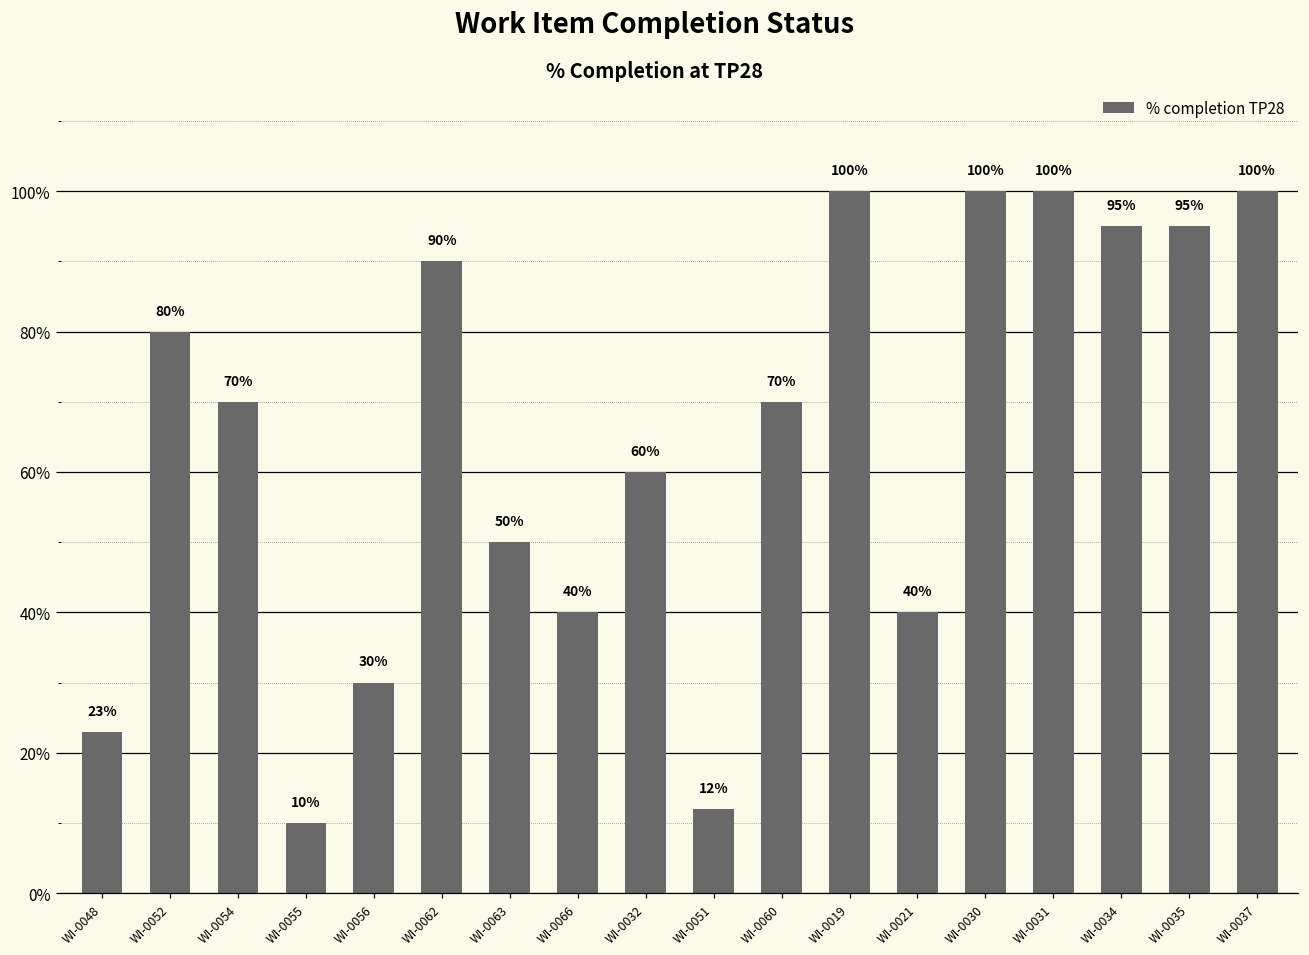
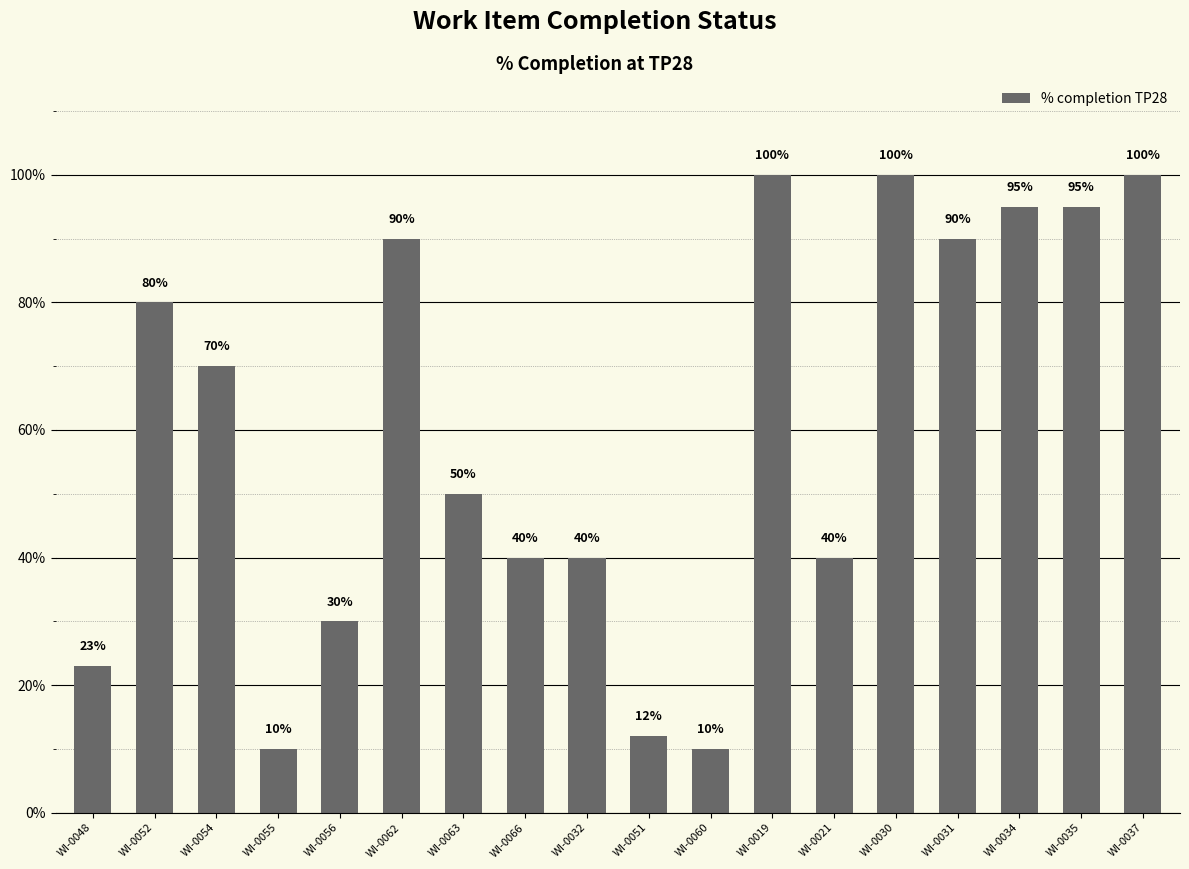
WI-0032: 60% -> 40%
WI-0060: 70% -> 10%
WI-0031: 100% -> 90%
